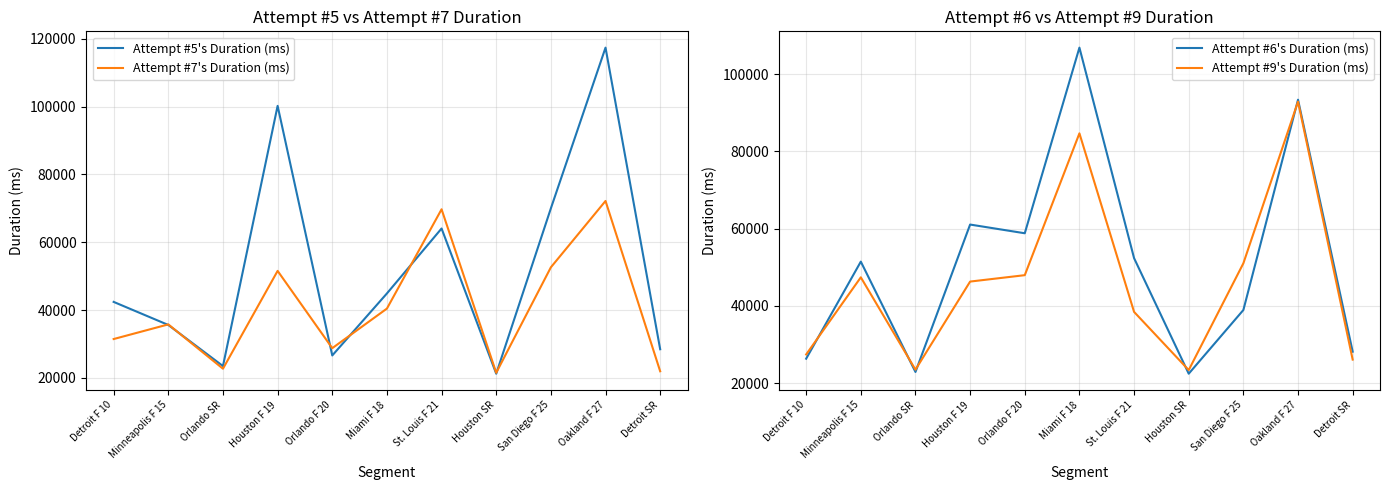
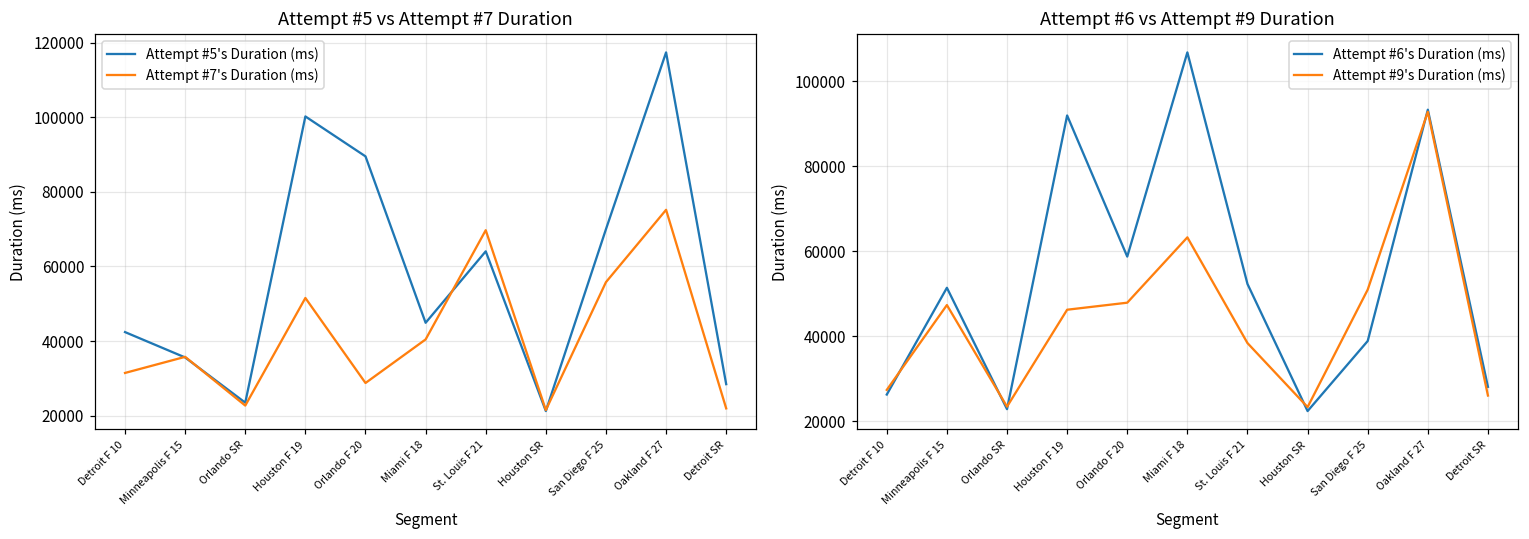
Attempt #5 vs Attempt #7 Duration, Attempt #5's Duration (ms), Orlando F 20: 27000 -> 90000
Attempt #5 vs Attempt #7 Duration, Attempt #7's Duration (ms), San Diego F 25: 53000 -> 56000
Attempt #5 vs Attempt #7 Duration, Attempt #7's Duration (ms), Oakland F 27: 72000 -> 75000
Attempt #6 vs Attempt #9 Duration, Attempt #6's Duration (ms), Houston F 19: 61000 -> 92000
Attempt #6 vs Attempt #9 Duration, Attempt #9's Duration (ms), Miami F 18: 85000 -> 63000
